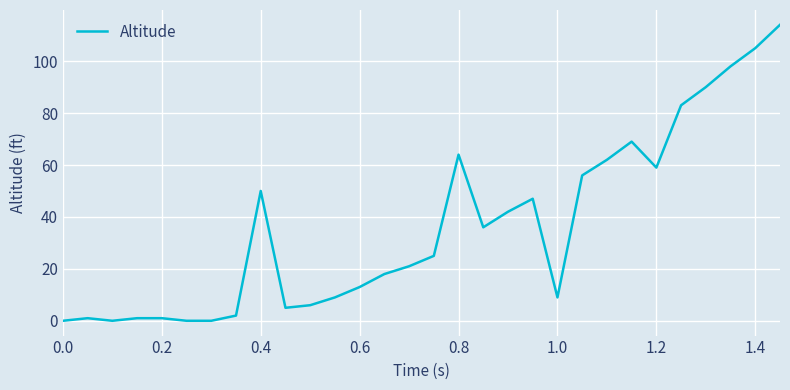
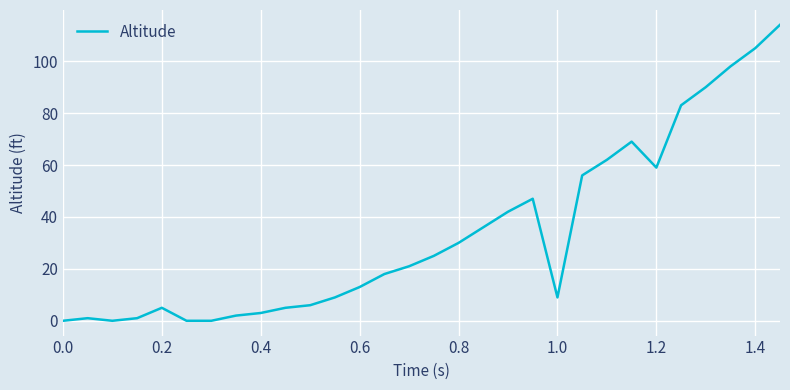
0.2: 1 -> 5
0.4: 50 -> 3
0.8: 64 -> 30
